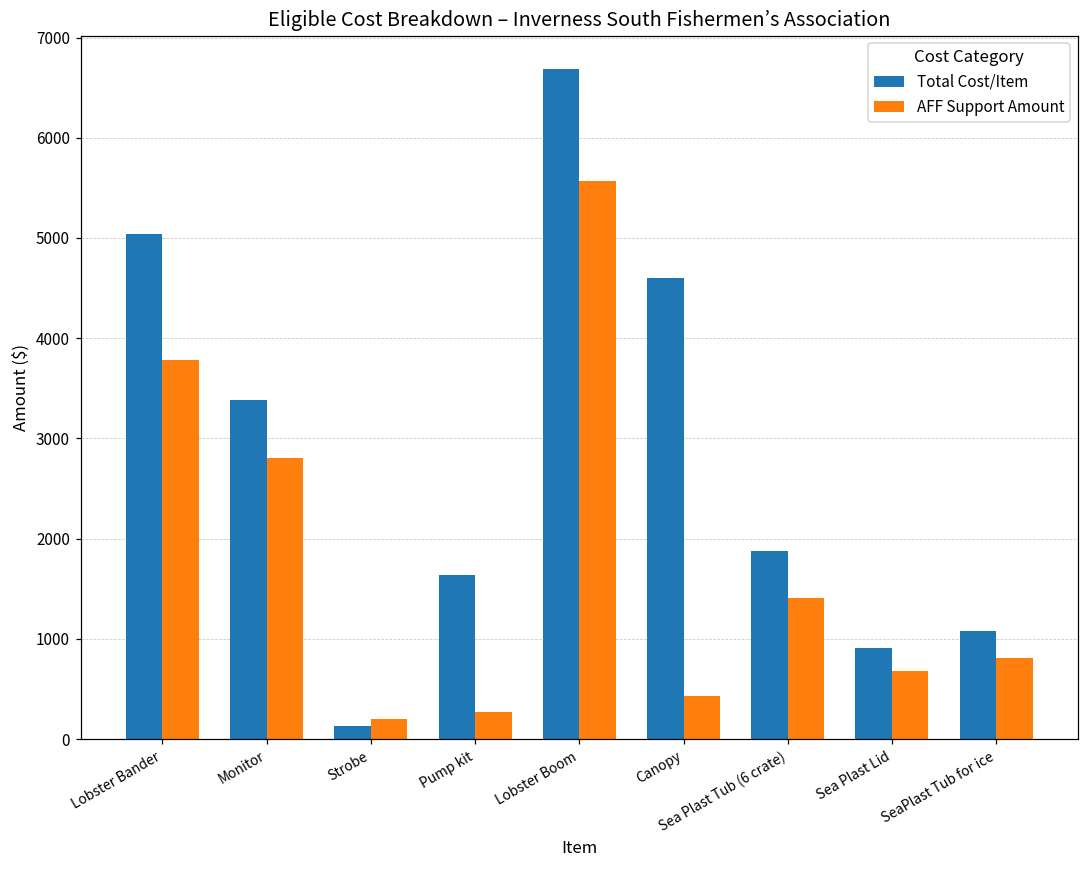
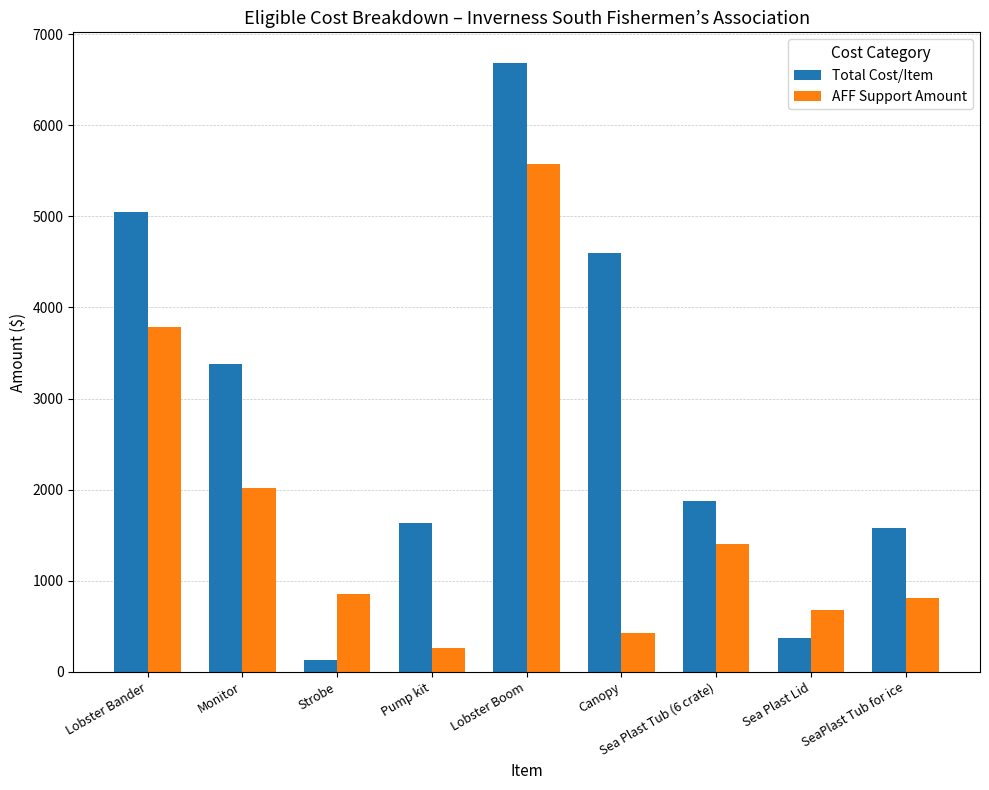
AFF Support Amount, Monitor: 2800 -> 2000
AFF Support Amount, Strobe: 200 -> 900
Total Cost/Item, Sea Plast Lid: 900 -> 400
Total Cost/Item, SeaPlast Tub for ice: 1100 -> 1600
